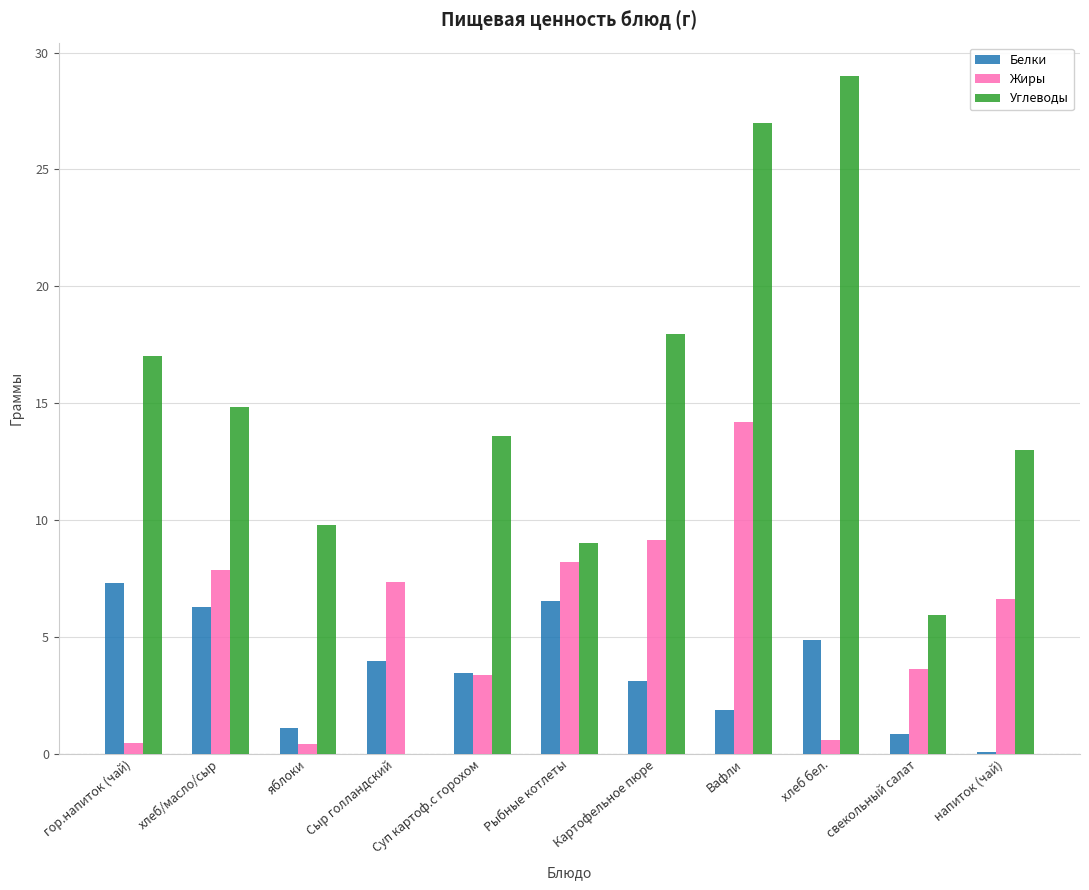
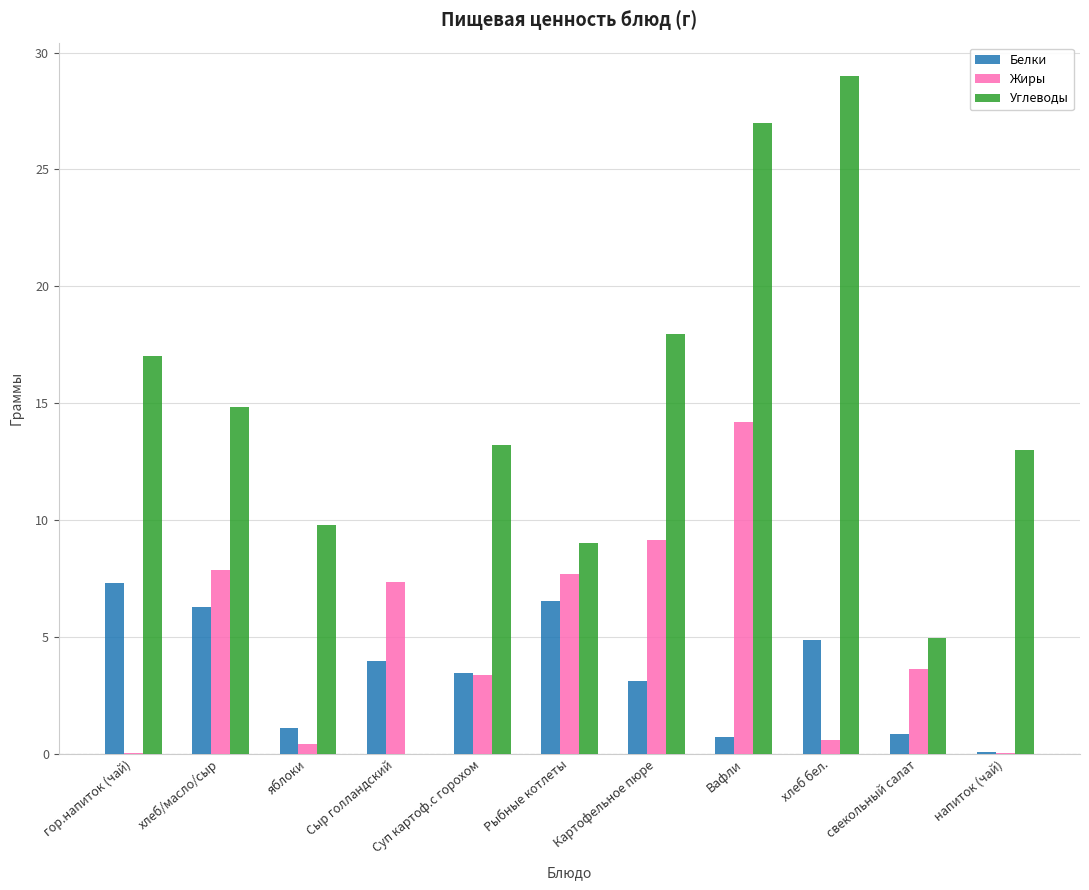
Жиры, гор.напиток (чай): 0.5 -> 0.0
Углеводы, Суп картоф.с горохом: 13.6 -> 13.2
Жиры, Рыбные котлеты: 8.2 -> 7.7
Белки, Вафли: 1.9 -> 0.7
Углеводы, свекольный салат: 5.9 -> 5.0
Жиры, напиток (чай): 6.6 -> 0.0
